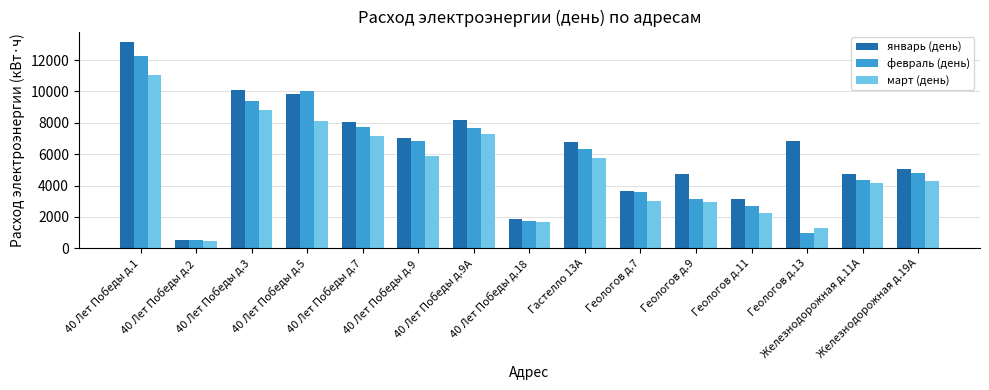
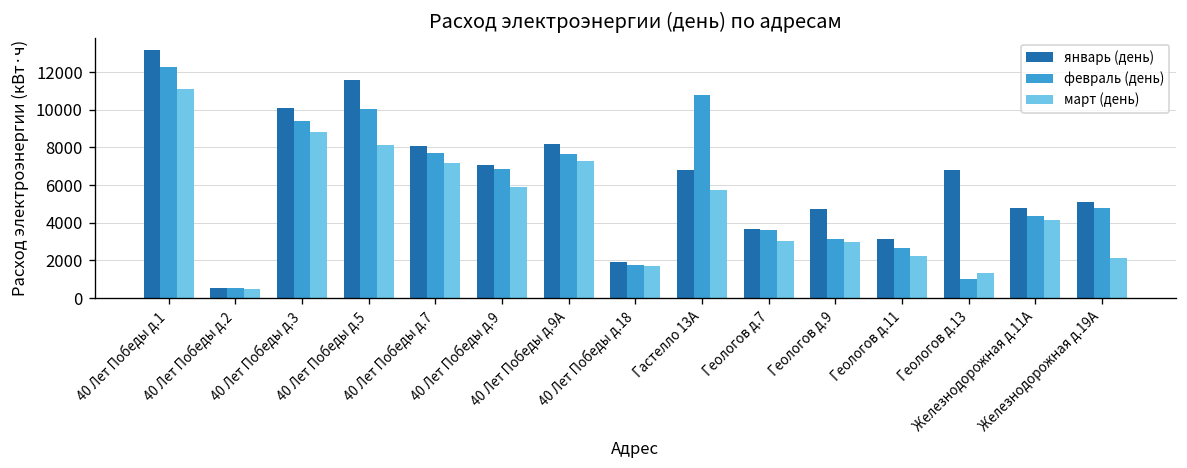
январь (день), 40 Лет Победы д.5: 9800 -> 11600
февраль (день), Гастелло 13А: 6400 -> 10800
март (день), Железнодорожная д.19А: 4300 -> 2100
